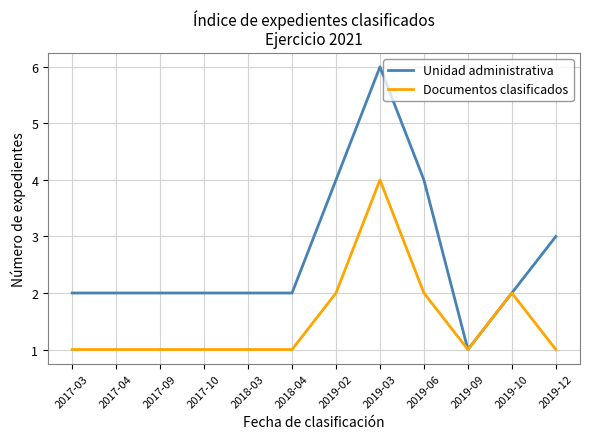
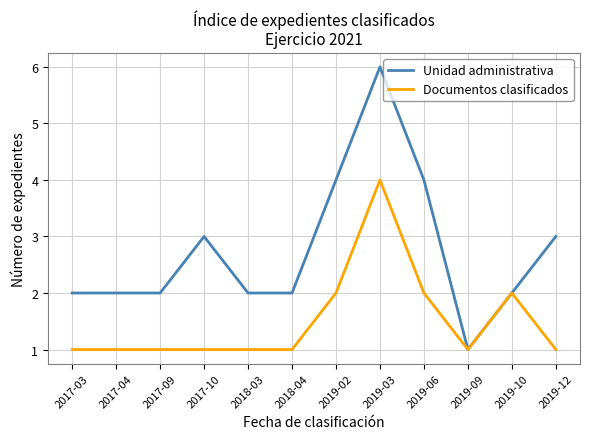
Unidad administrativa, 2017-10: 2 -> 3
